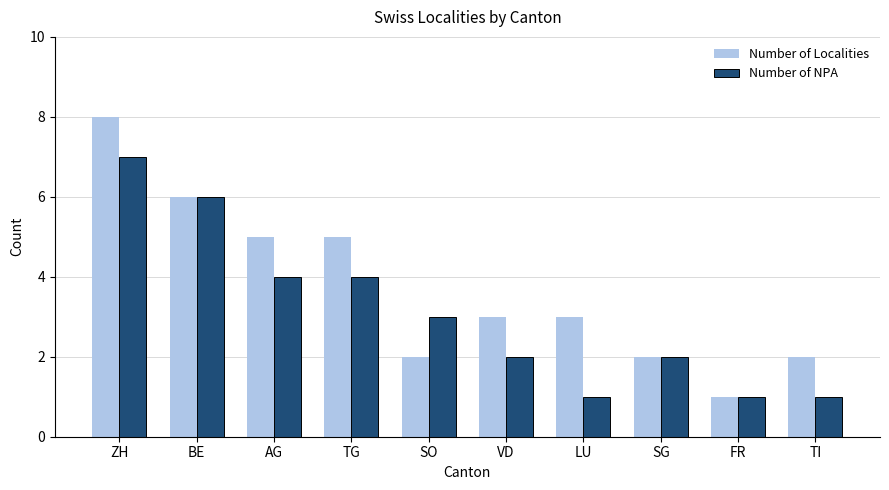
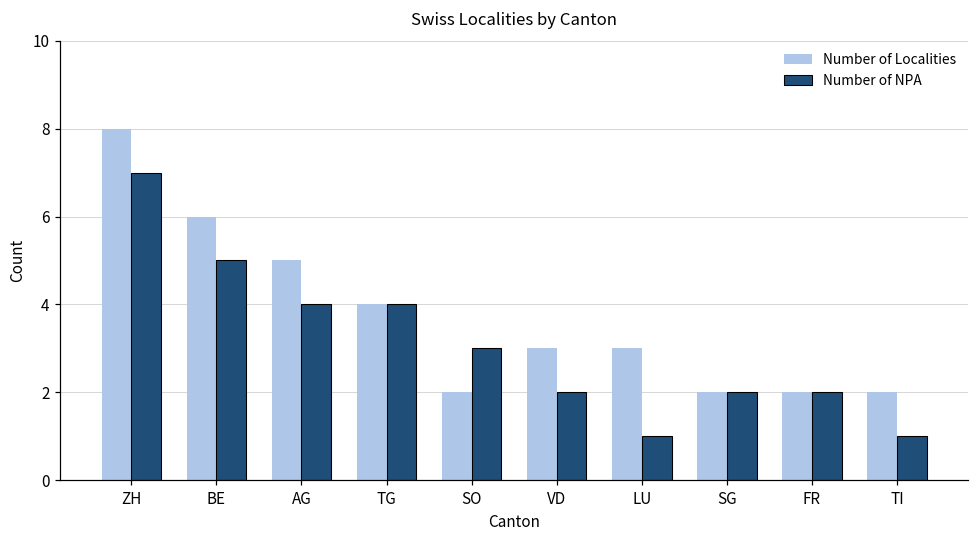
Number of NPA, BE: 6 -> 5
Number of Localities, TG: 5 -> 4
Number of Localities, FR: 1 -> 2
Number of NPA, FR: 1 -> 2
